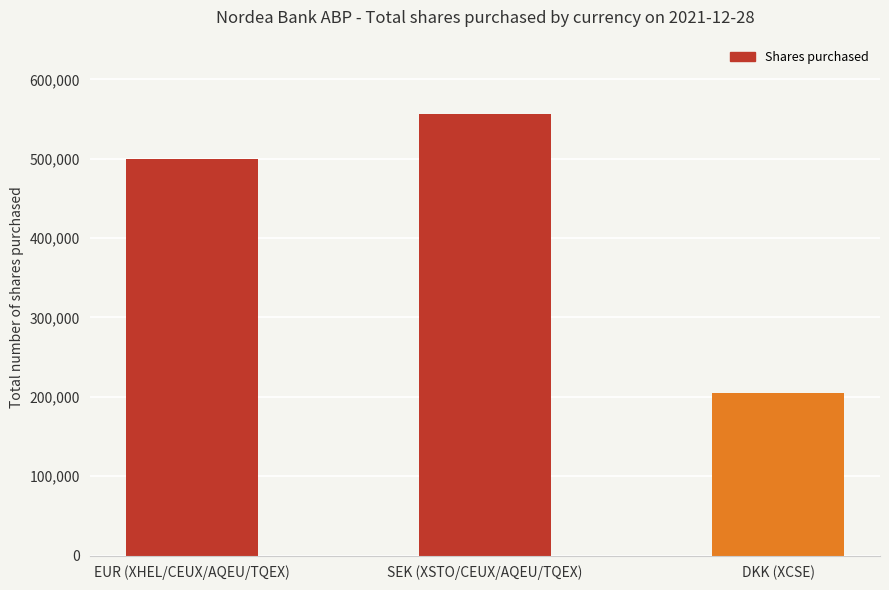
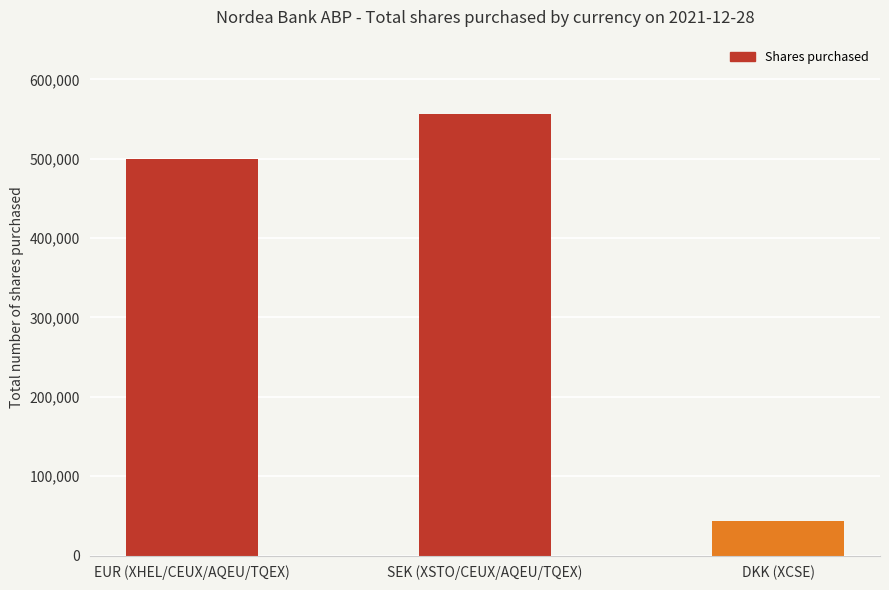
DKK (XCSE): 200,000 -> 40,000
